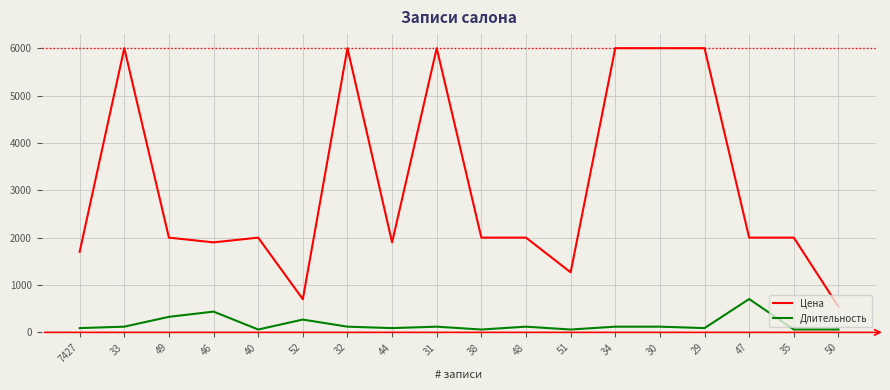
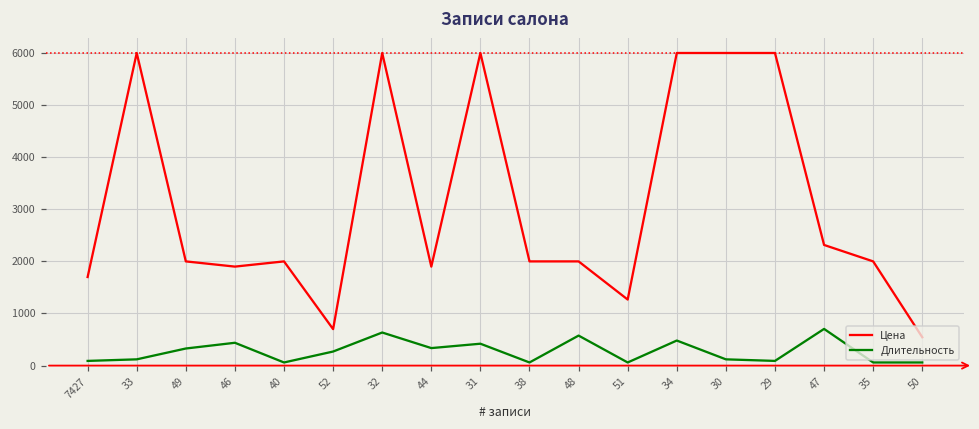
Длительность, 32: 100 -> 600
Длительность, 44: 100 -> 300
Длительность, 31: 100 -> 400
Длительность, 48: 100 -> 600
Длительность, 34: 100 -> 500
Цена, 47: 2000 -> 2300
